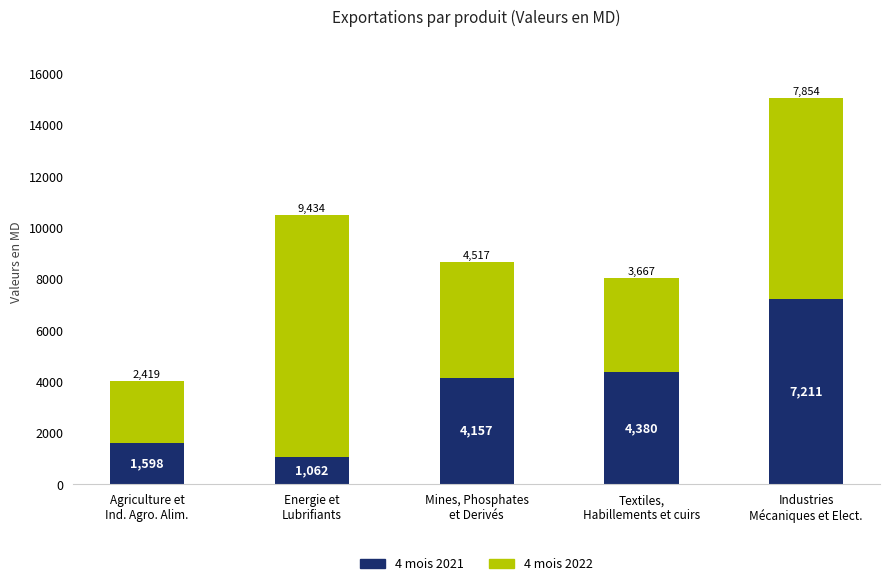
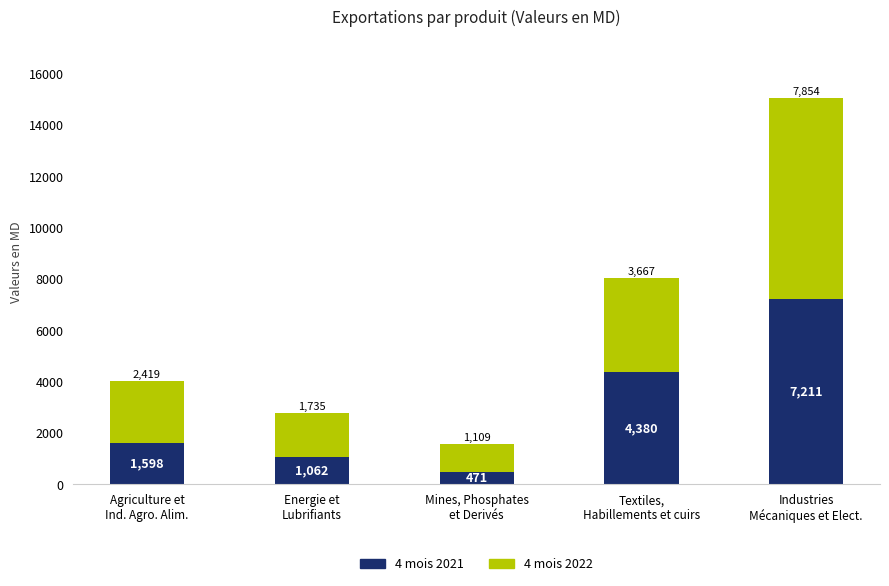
4 mois 2022, Energie et Lubrifiants: 9,434 -> 1,735
4 mois 2021, Mines, Phosphates et Derivés: 4,157 -> 471
4 mois 2022, Mines, Phosphates et Derivés: 4,517 -> 1,109
